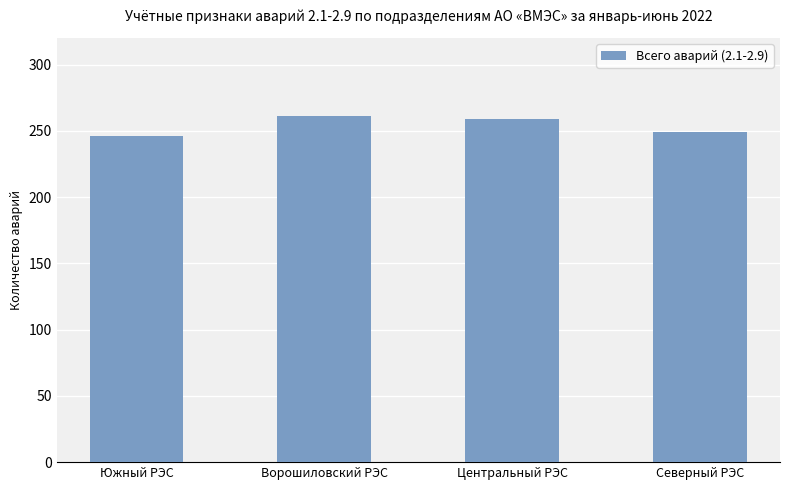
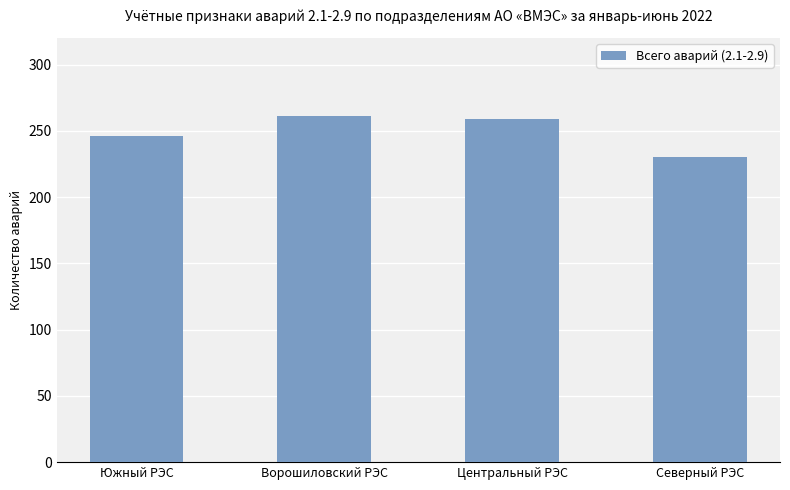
Северный РЭС: 249 -> 230
